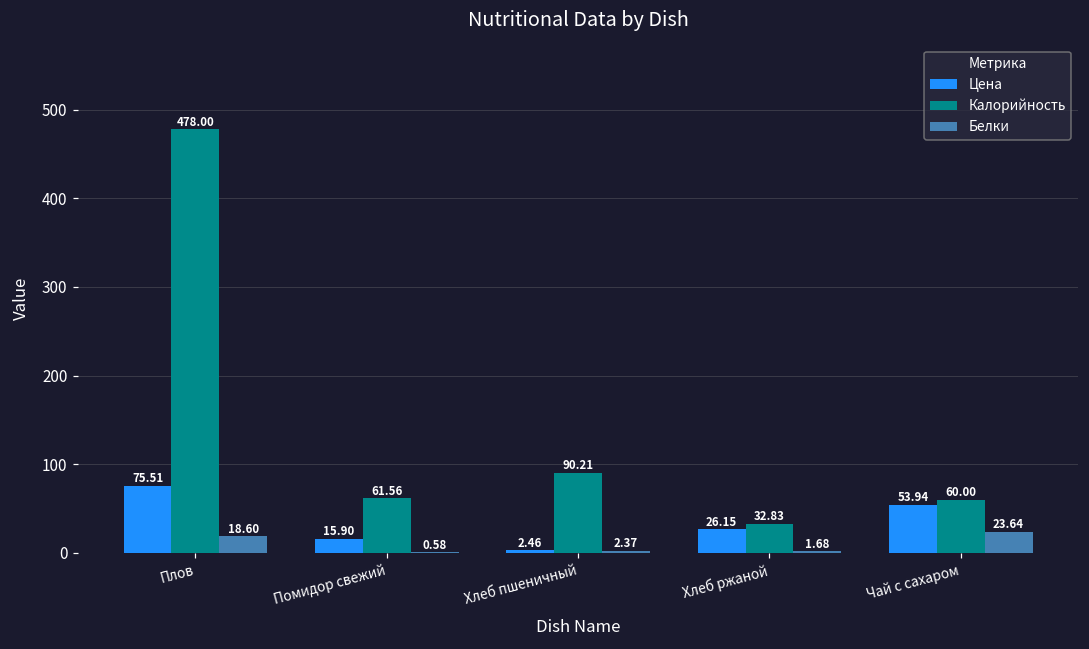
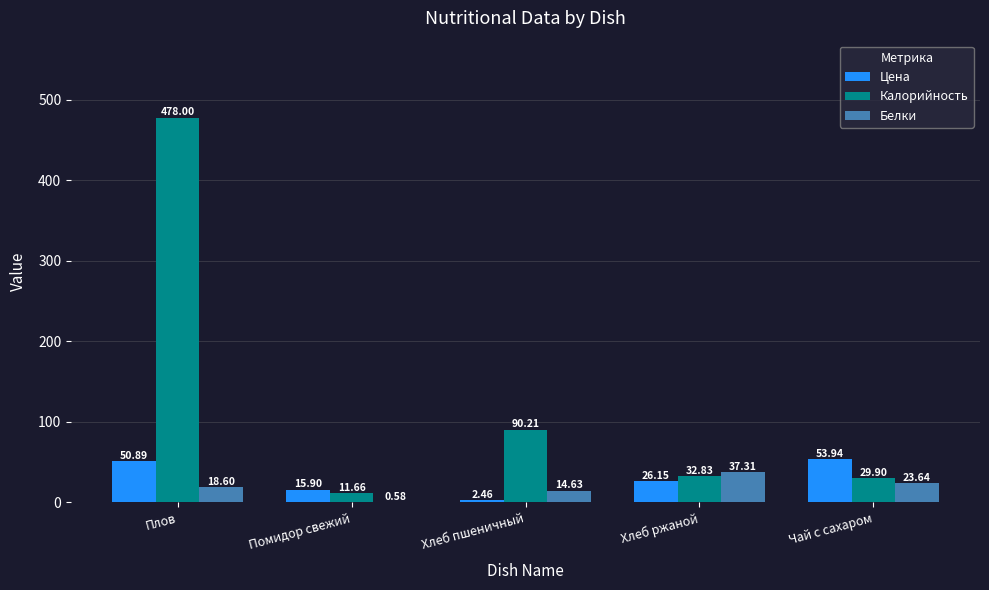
Цена, Плов: 75.51 -> 50.89
Калорийность, Помидор свежий: 61.56 -> 11.66
Белки, Хлеб пшеничный: 2.37 -> 14.63
Белки, Хлеб ржаной: 1.68 -> 37.31
Калорийность, Чай с сахаром: 60.00 -> 29.90
